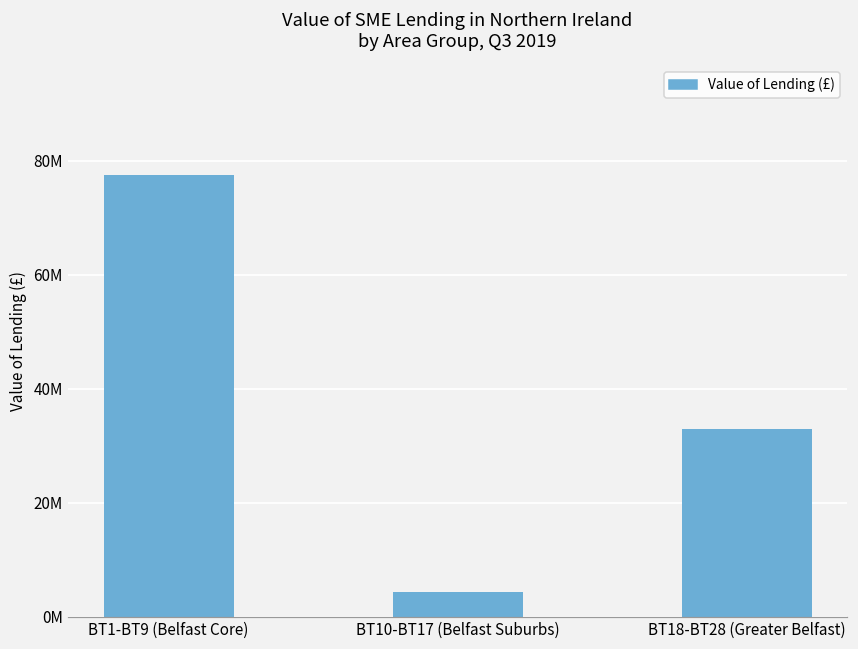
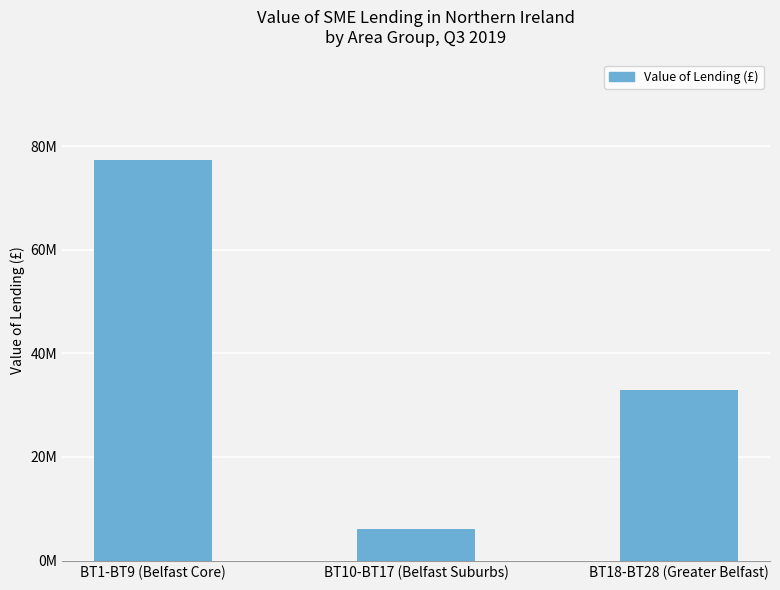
BT10-BT17 (Belfast Suburbs): 4000000 -> 6000000
